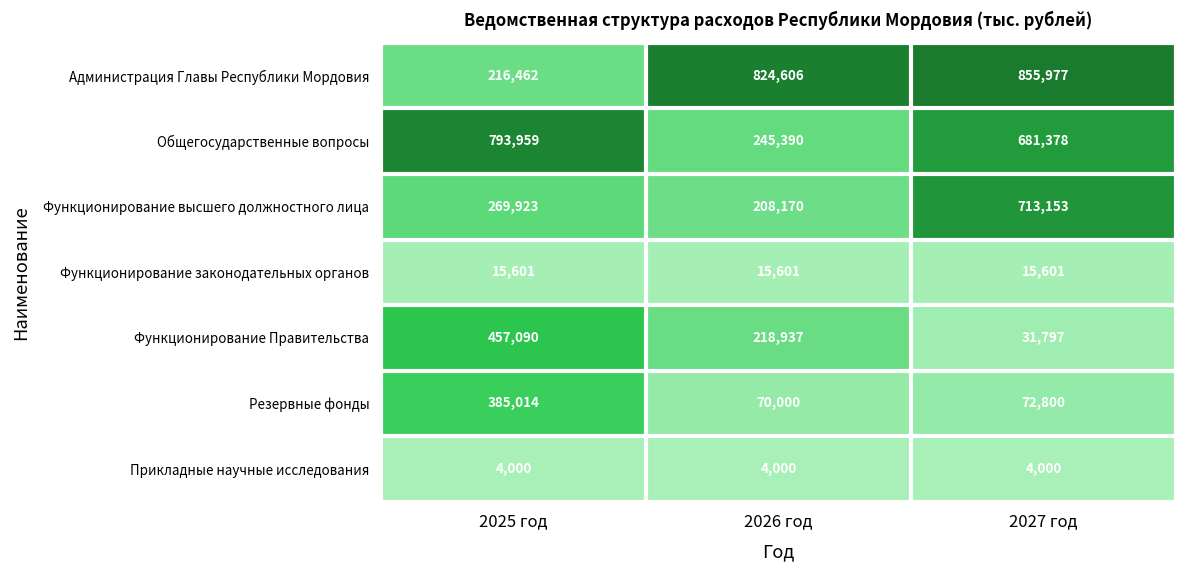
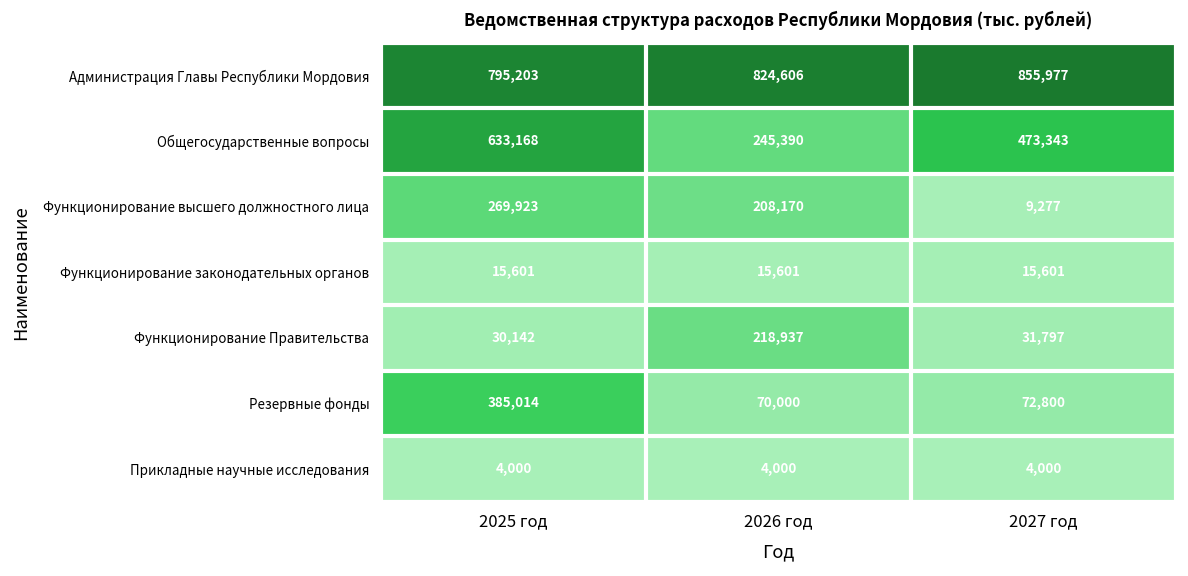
Администрация Главы Республики Мордовия, 2025 год: 216,462 -> 795,203
Общегосударственные вопросы, 2025 год: 793,959 -> 633,168
Общегосударственные вопросы, 2027 год: 681,378 -> 473,343
Функционирование высшего должностного лица, 2027 год: 713,153 -> 9,277
Функционирование Правительства, 2025 год: 457,090 -> 30,142
